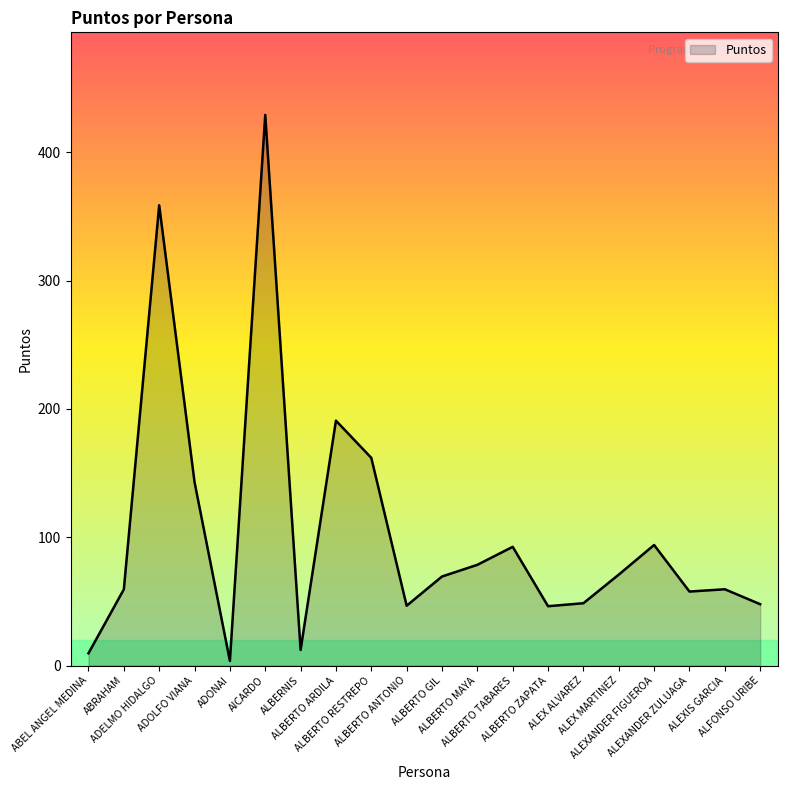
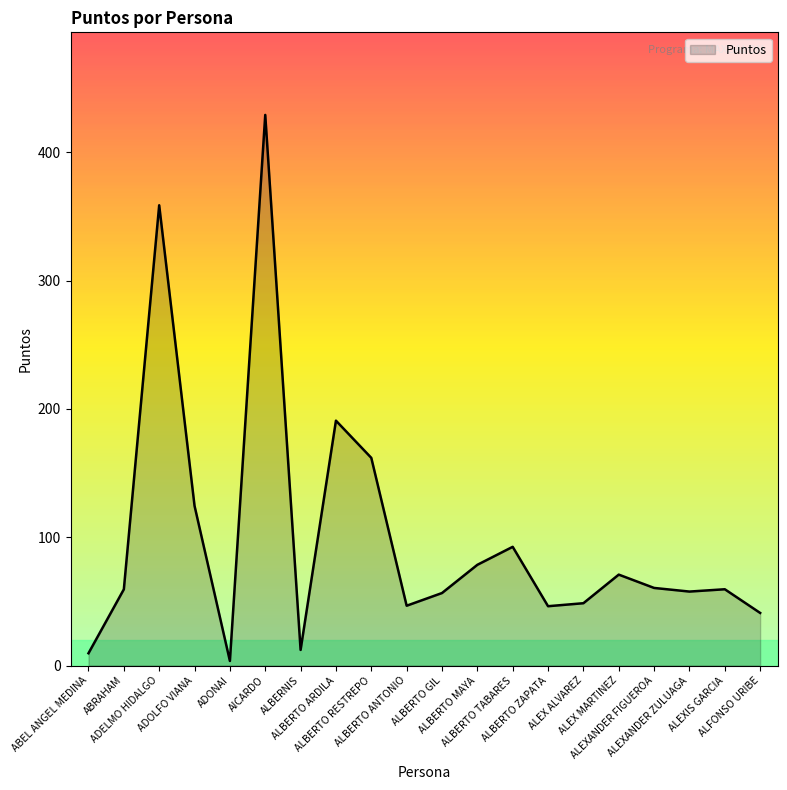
ADOLFO VIANA: 143 -> 124
ALBERTO GIL: 69 -> 57
ALEXANDER FIGUEROA: 94 -> 60
ALFONSO URIBE: 48 -> 41
